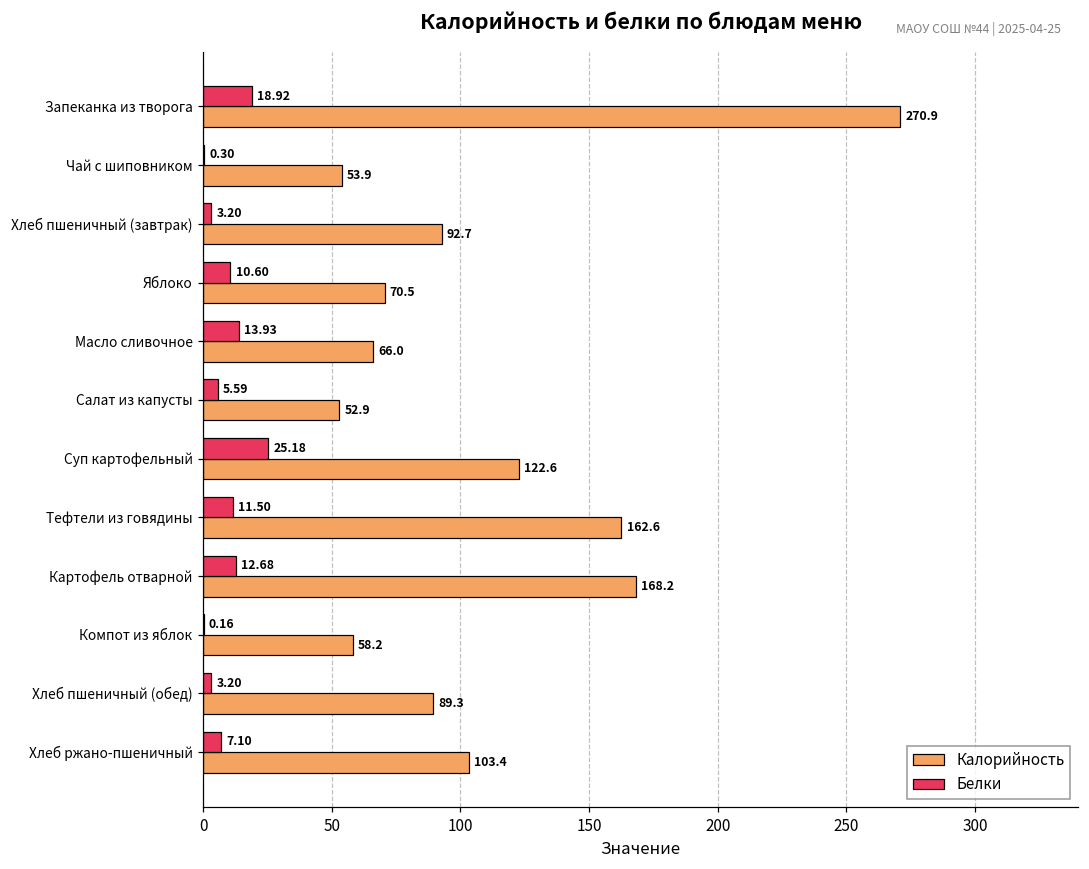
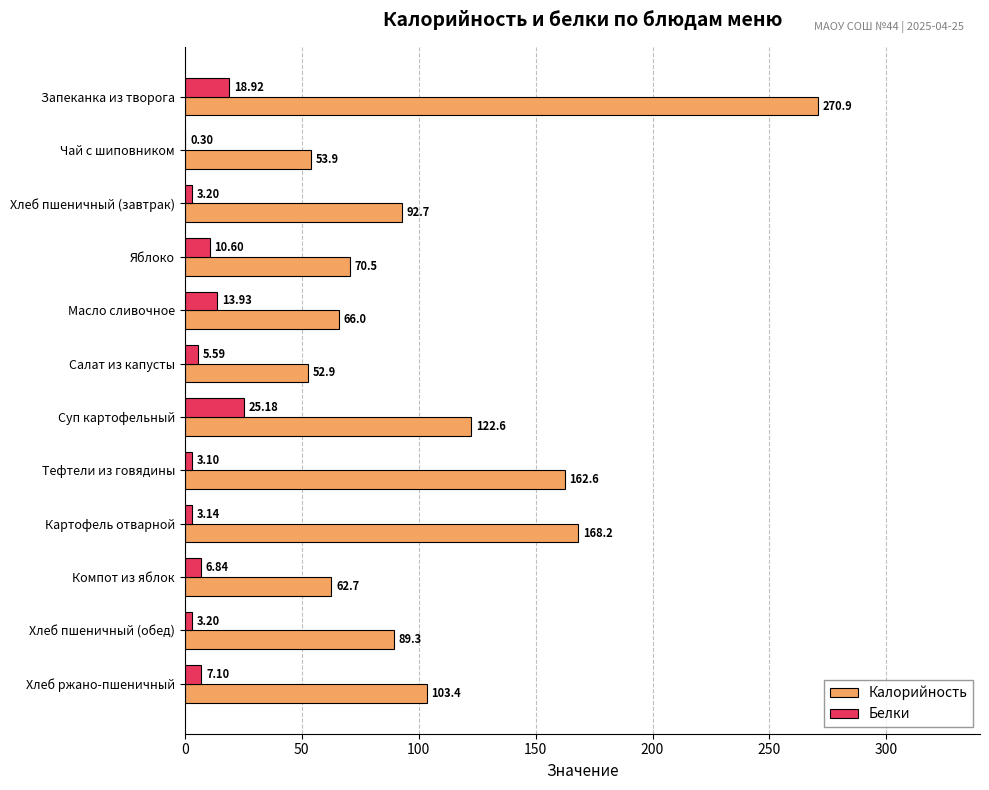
Белки, Тефтели из говядины: 11.50 -> 3.10
Белки, Картофель отварной: 12.68 -> 3.14
Белки, Компот из яблок: 0.16 -> 6.84
Калорийность, Компот из яблок: 58.2 -> 62.7
